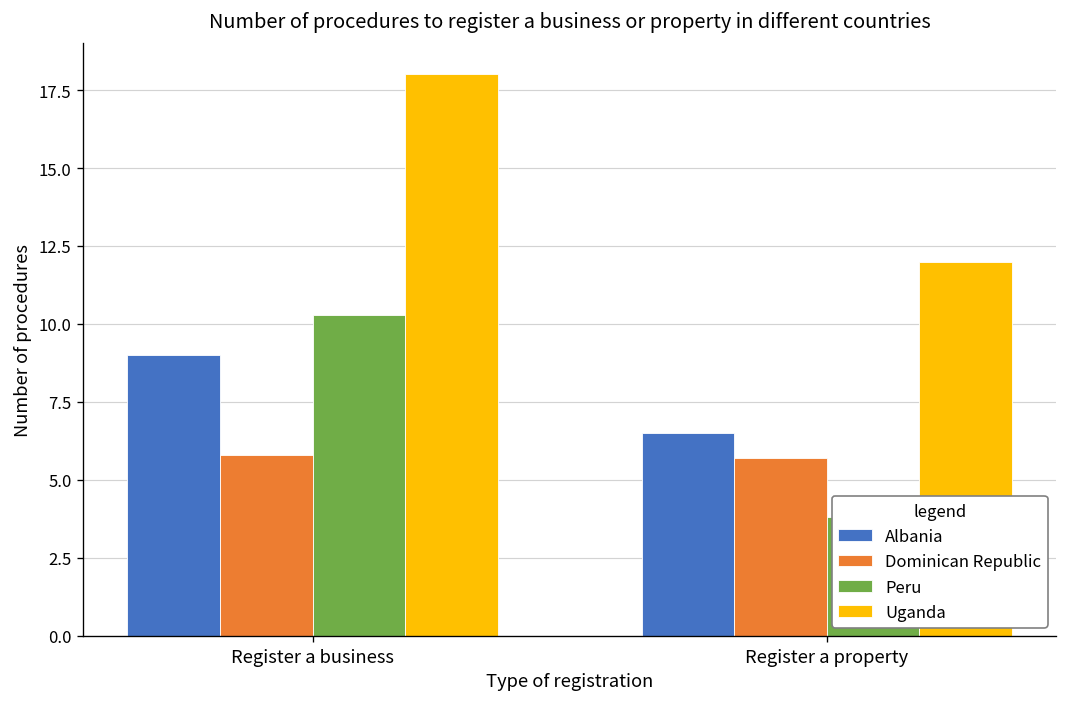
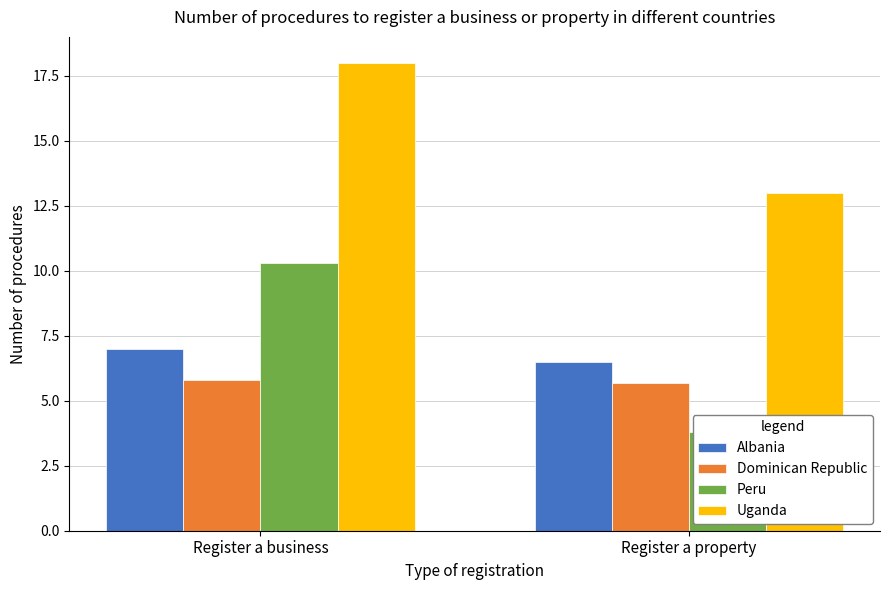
Albania, Register a business: 9 -> 7
Uganda, Register a property: 12 -> 13
